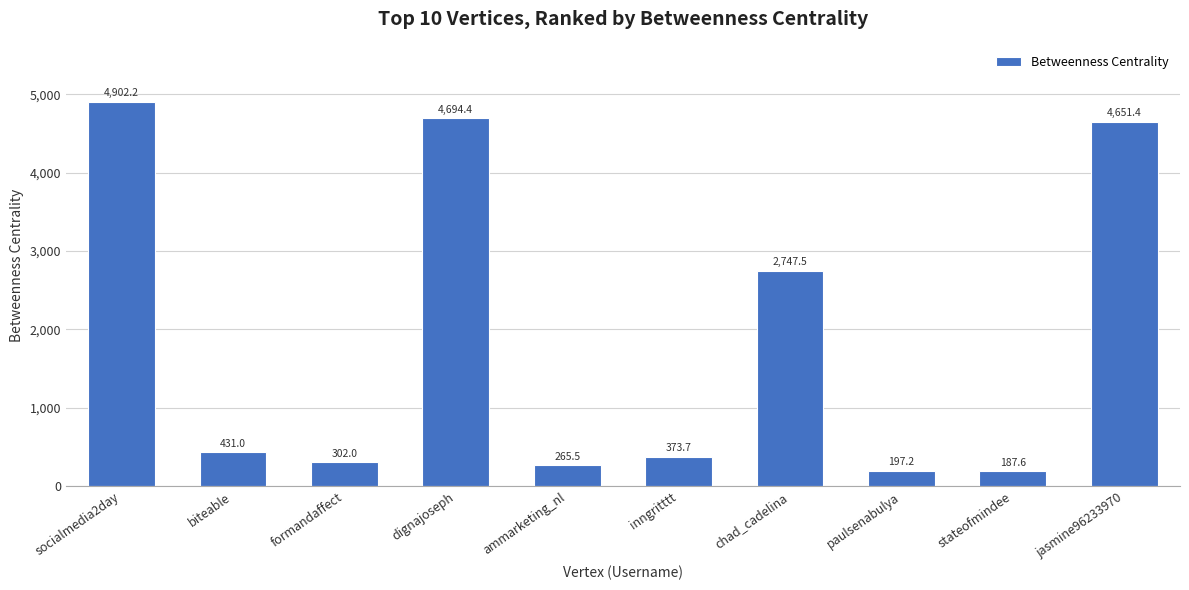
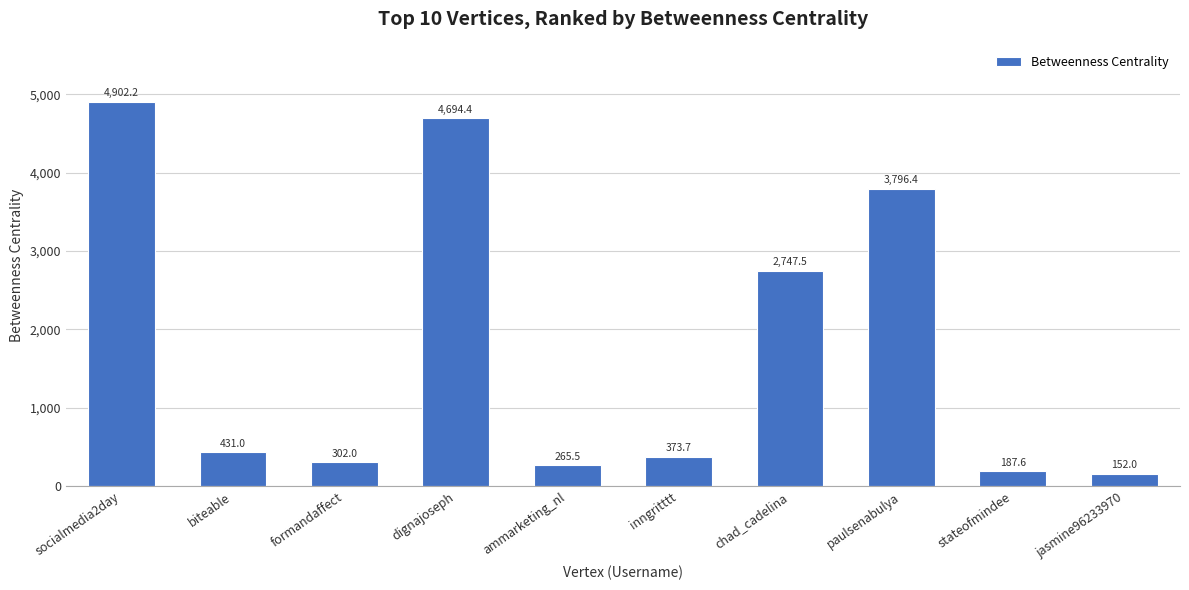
paulsenabulya: 197.2 -> 3,796.4
jasmine96233970: 4,651.4 -> 152.0
